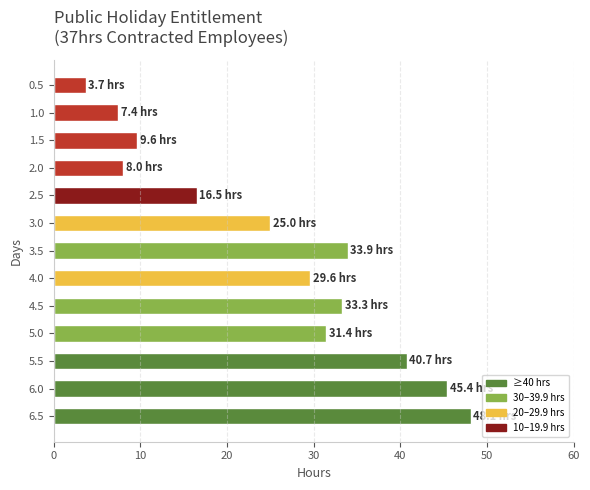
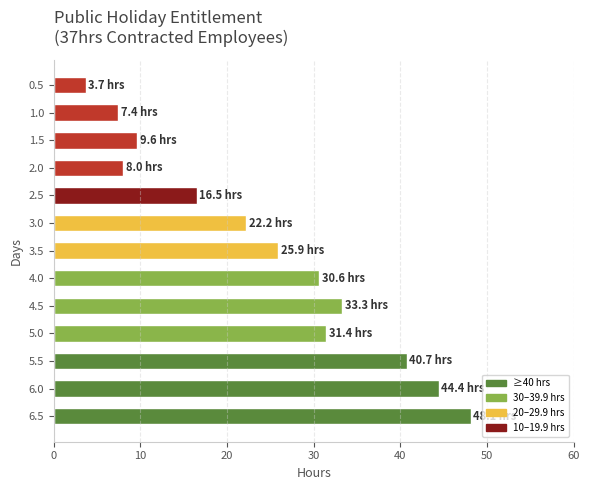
3.0: 25.0 -> 22.2
3.5: 33.9 -> 25.9
4.0: 29.6 -> 30.6
6.0: 45 -> 44
